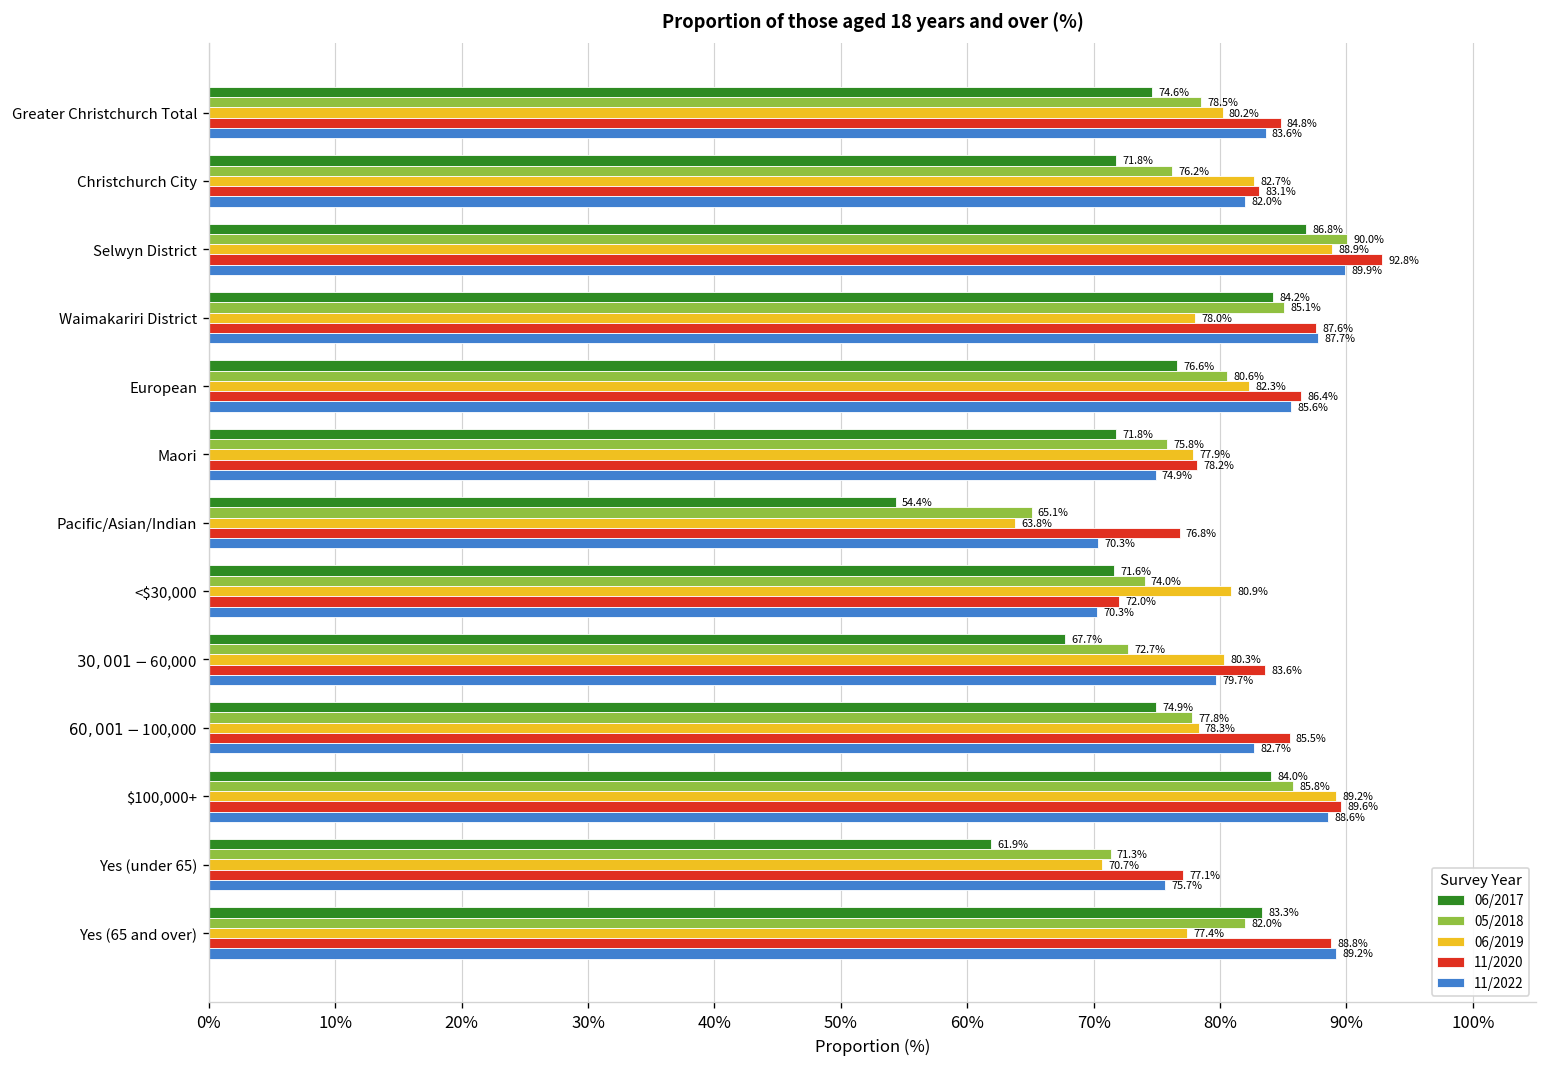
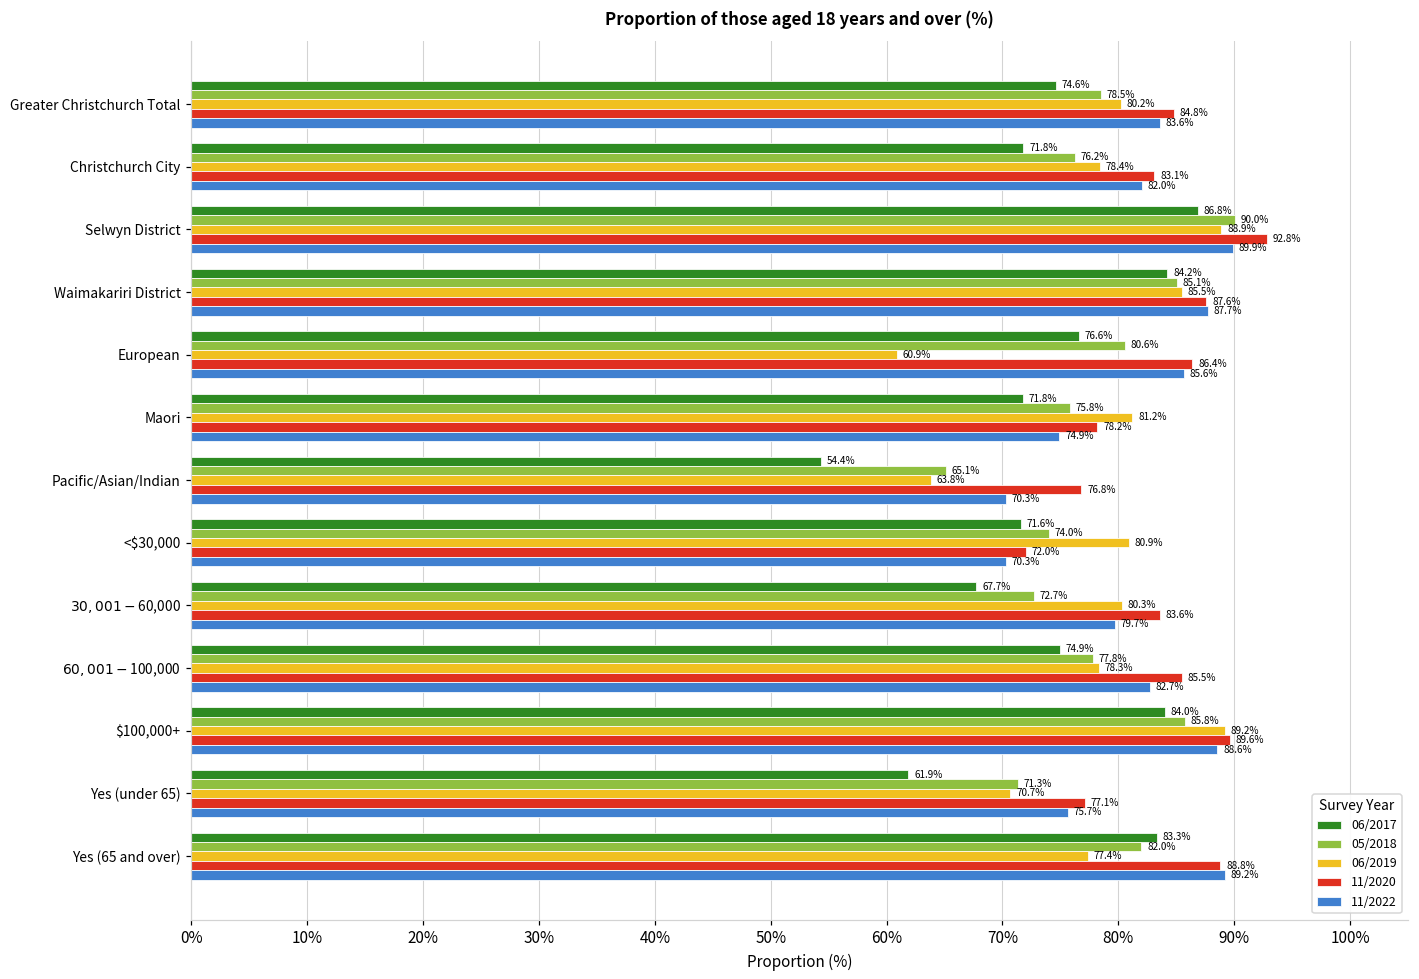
06/2019, Christchurch City: 82.7% -> 78.4%
06/2019, Waimakariri District: 78.0% -> 85.5%
06/2019, European: 82.3% -> 60.9%
06/2019, Maori: 77.9% -> 81.2%
